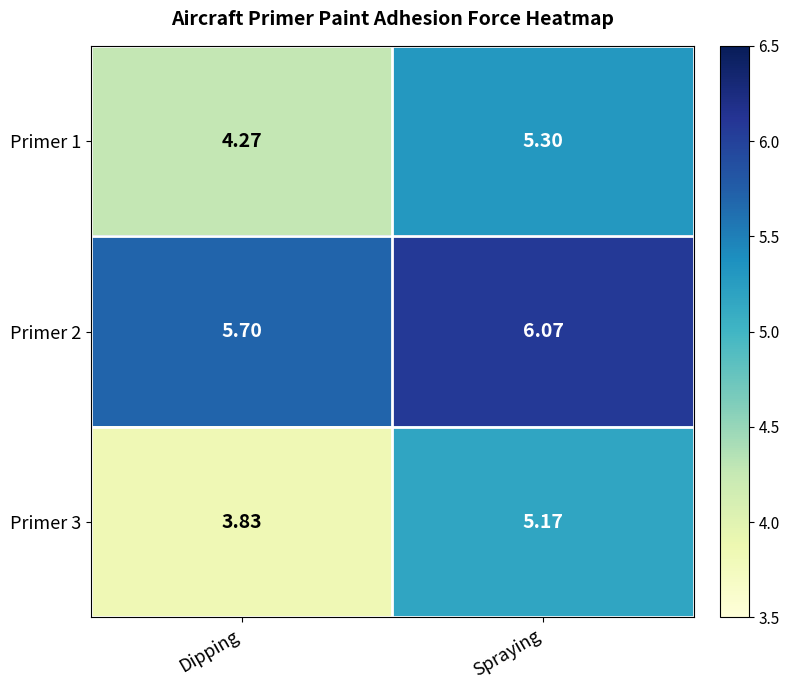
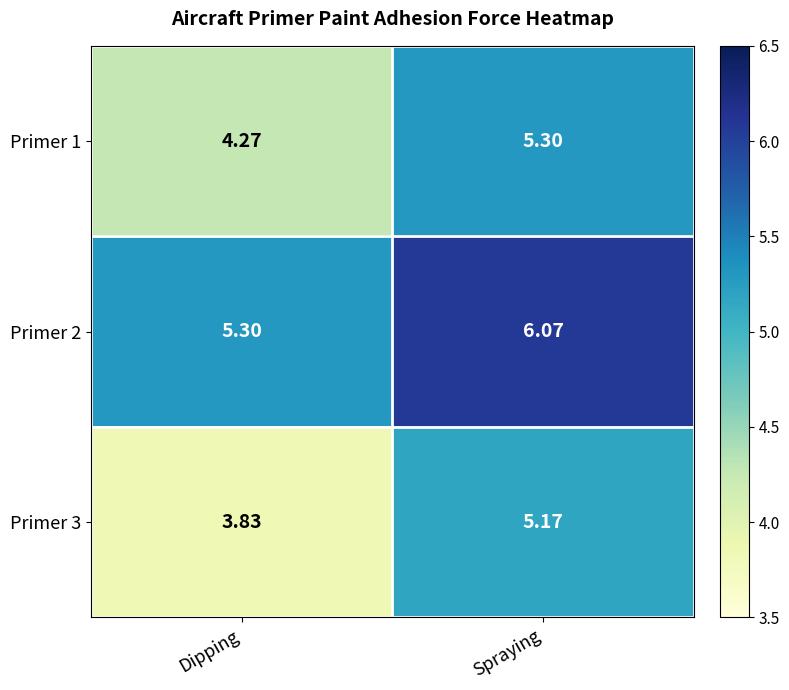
Primer 2, Dipping: 5.70 -> 5.30
